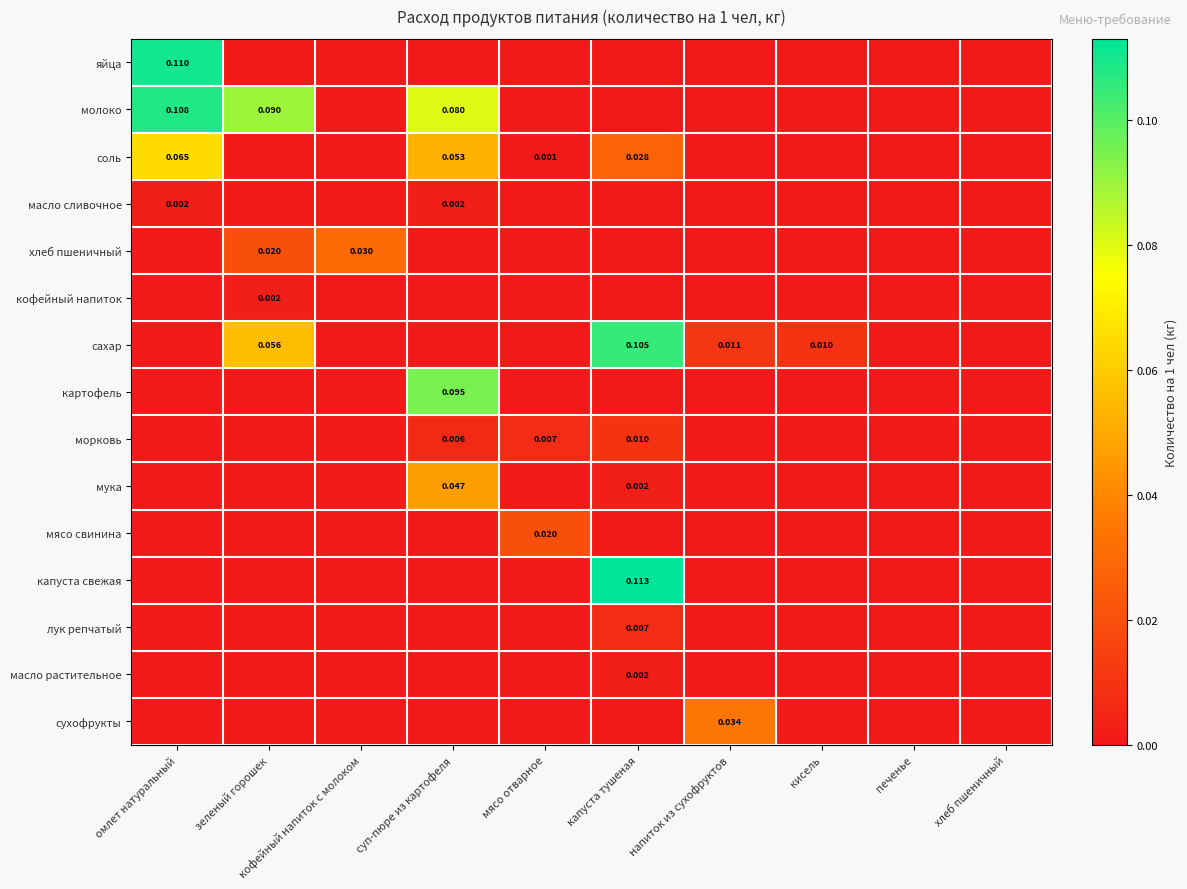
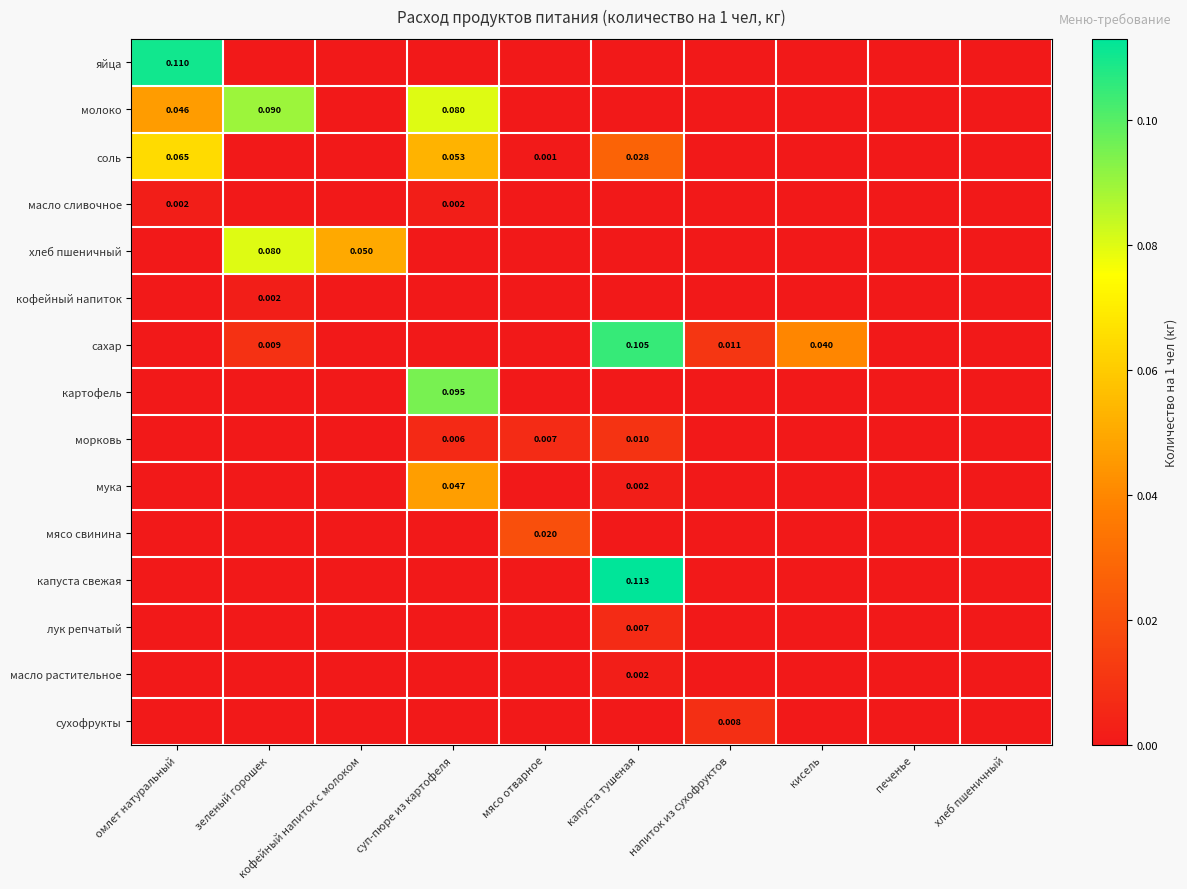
молоко, омлет натуральный: 0.108 -> 0.046
хлеб пшеничный, зеленый горошек: 0.020 -> 0.080
хлеб пшеничный, кофейный напиток с молоком: 0.030 -> 0.050
сахар, зеленый горошек: 0.056 -> 0.009
сахар, кисель: 0.010 -> 0.040
сухофрукты, напиток из сухофруктов: 0.034 -> 0.008
